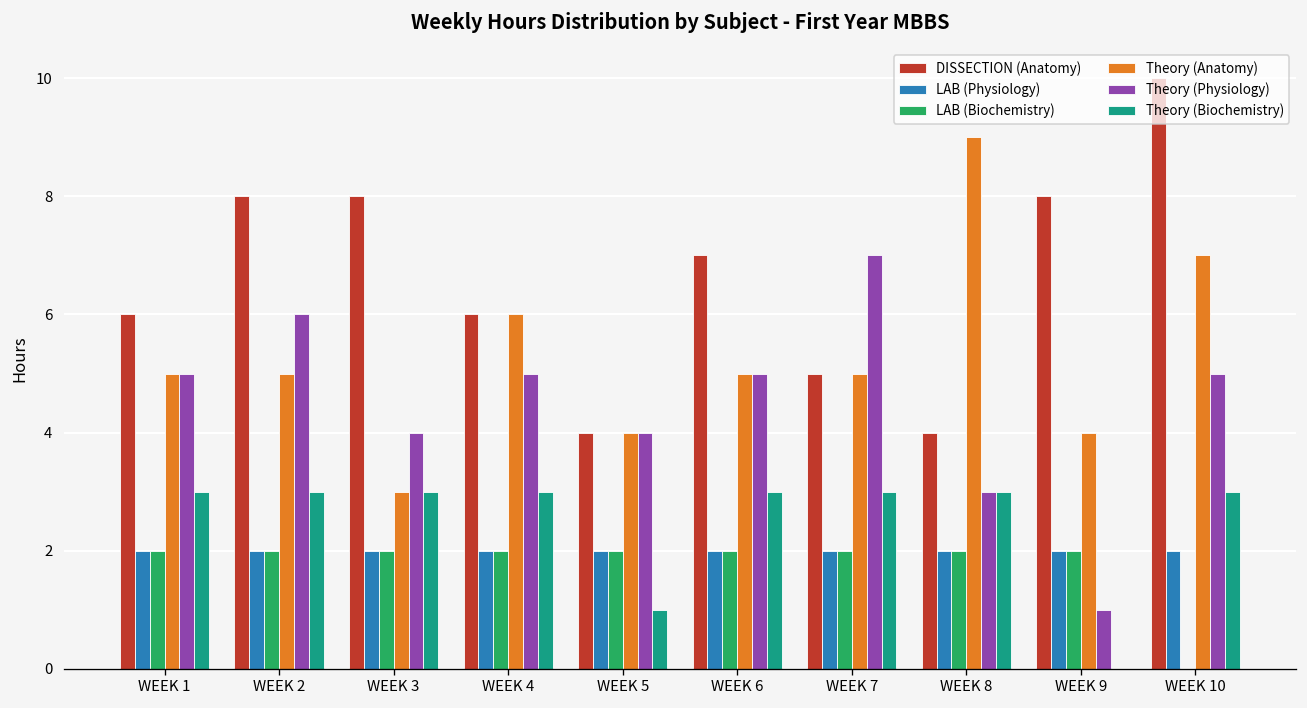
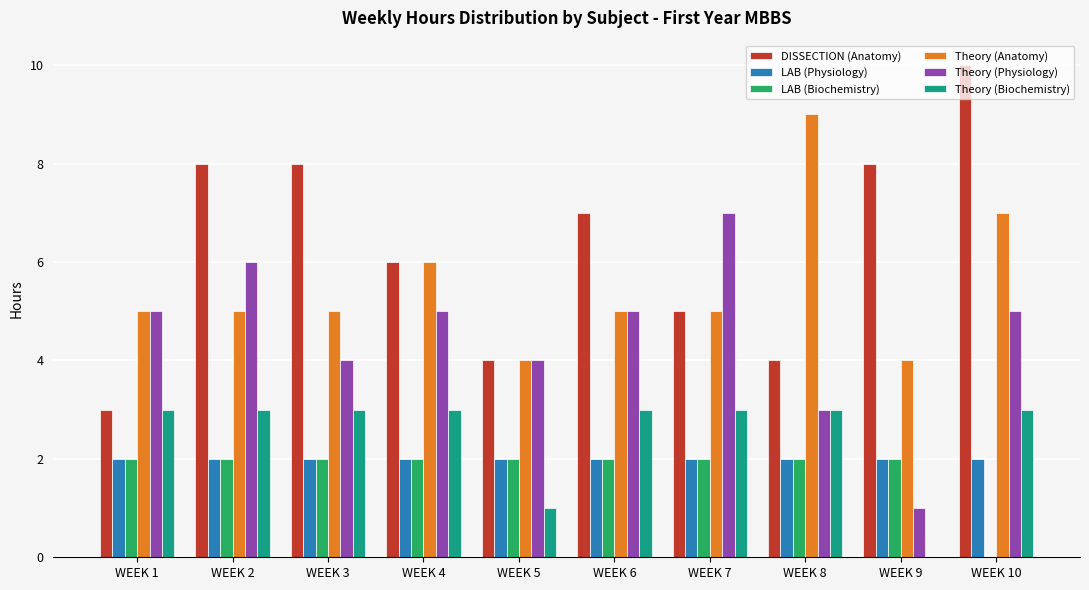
DISSECTION (Anatomy), WEEK 1: 6 -> 3
Theory (Anatomy), WEEK 3: 3 -> 5
